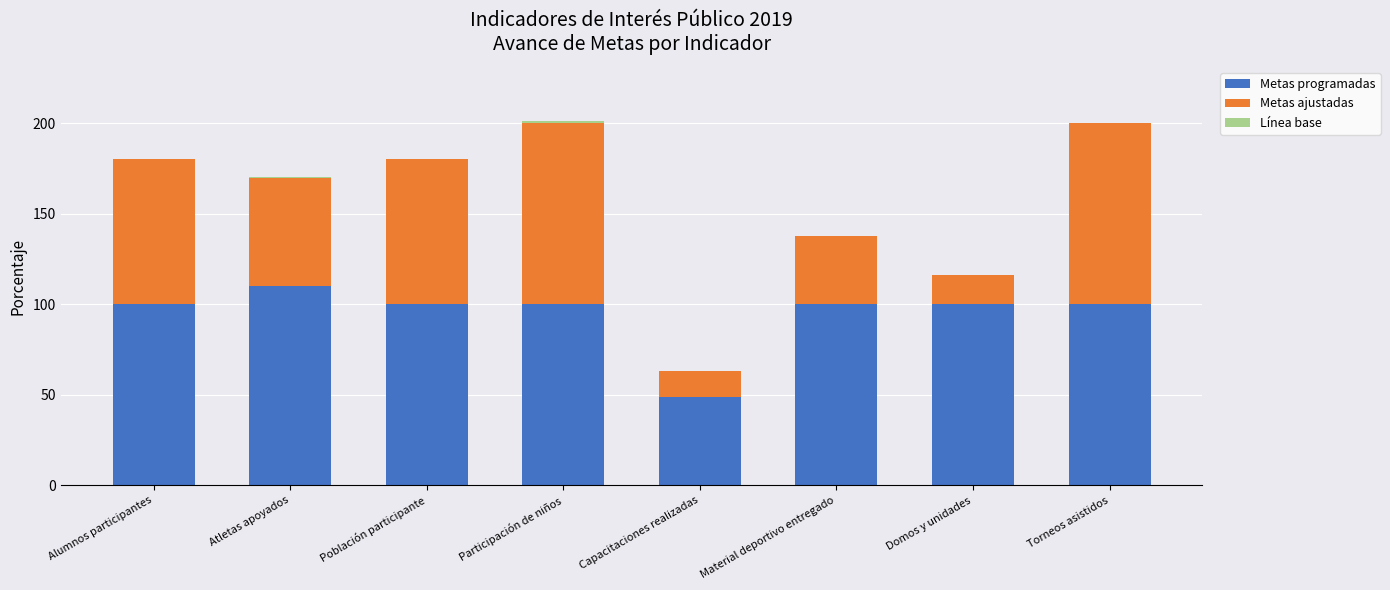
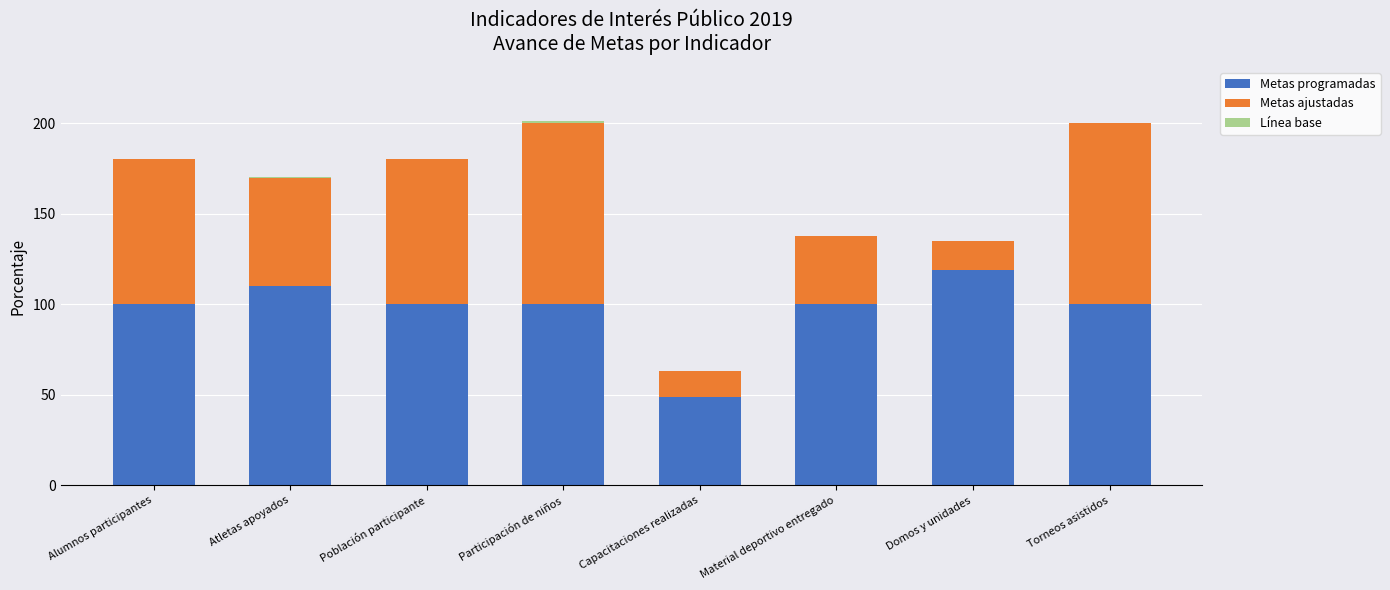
Metas programadas, Domos y unidades: 100 -> 119
